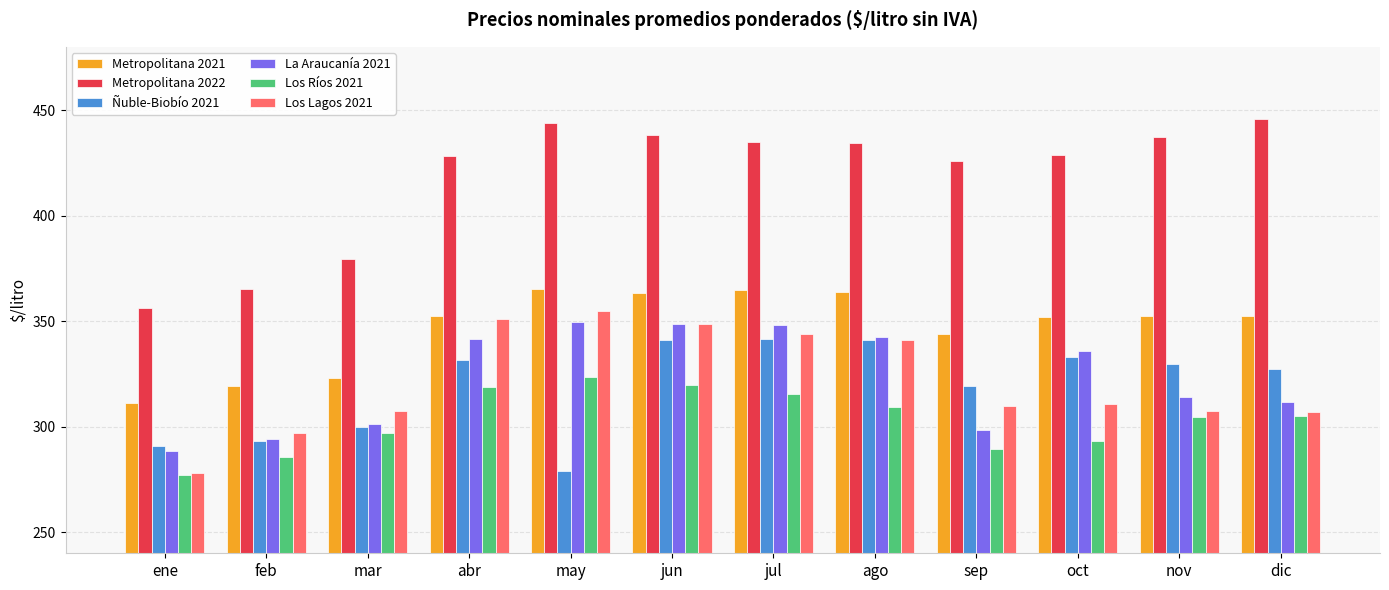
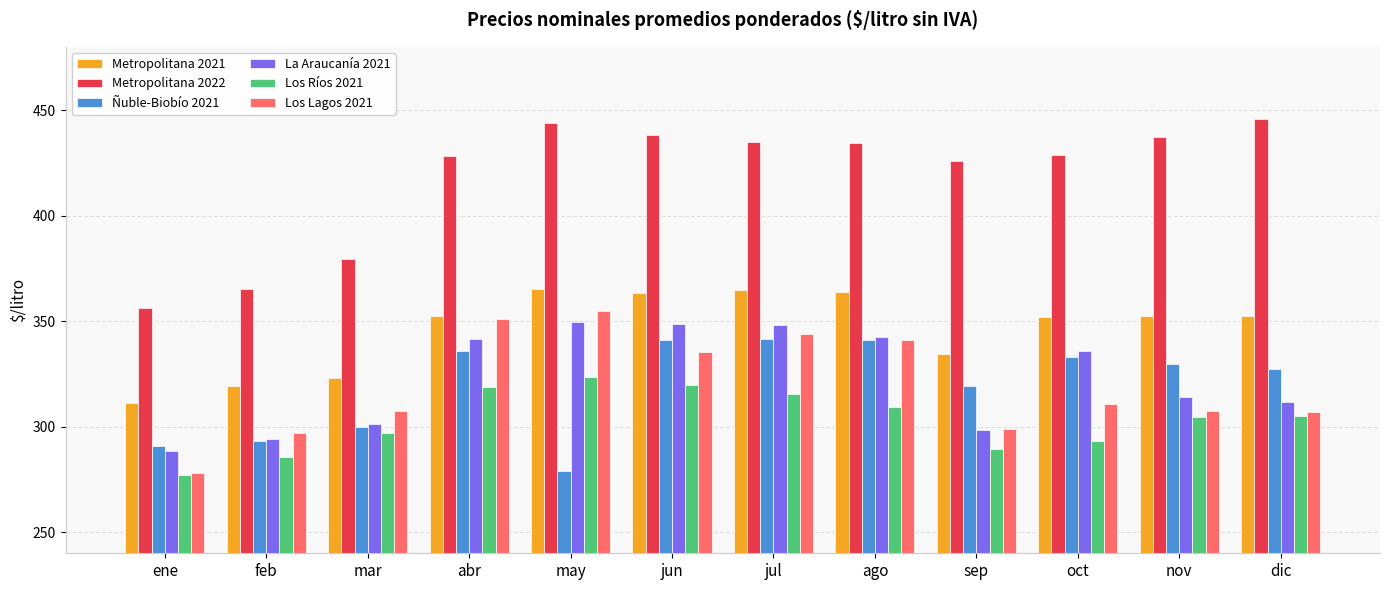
Ñuble-Biobío 2021, abr: 332 -> 336
Los Lagos 2021, jun: 348 -> 336
Metropolitana 2021, sep: 344 -> 334
Los Lagos 2021, sep: 310 -> 299
